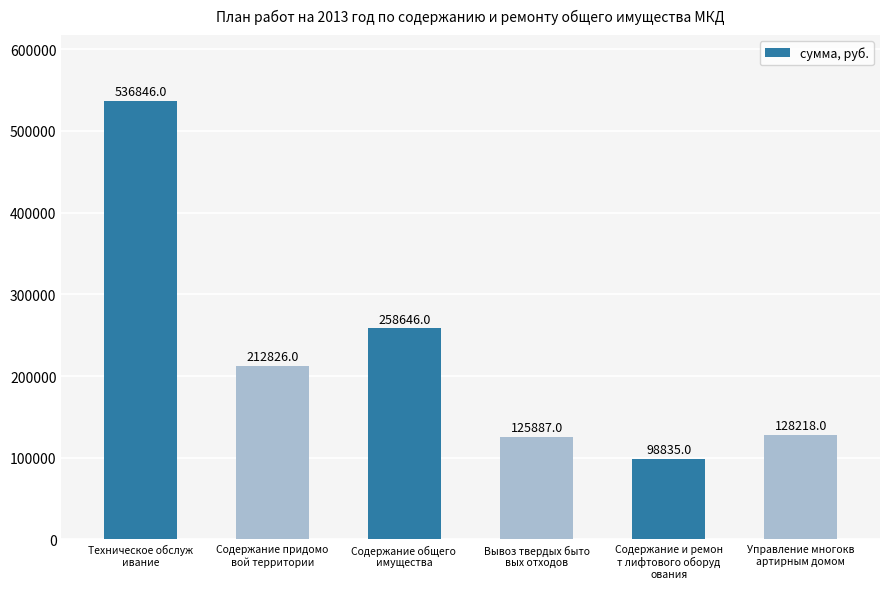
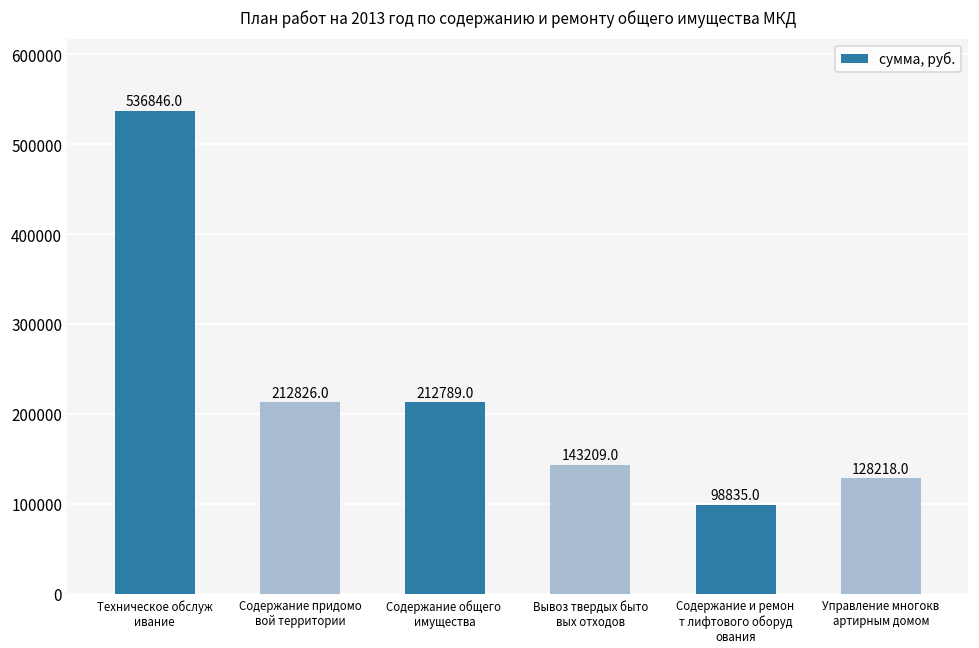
Содержание общего имущества: 258646.0 -> 212789.0
Вывоз твердых быто вых отходов: 125887.0 -> 143209.0
